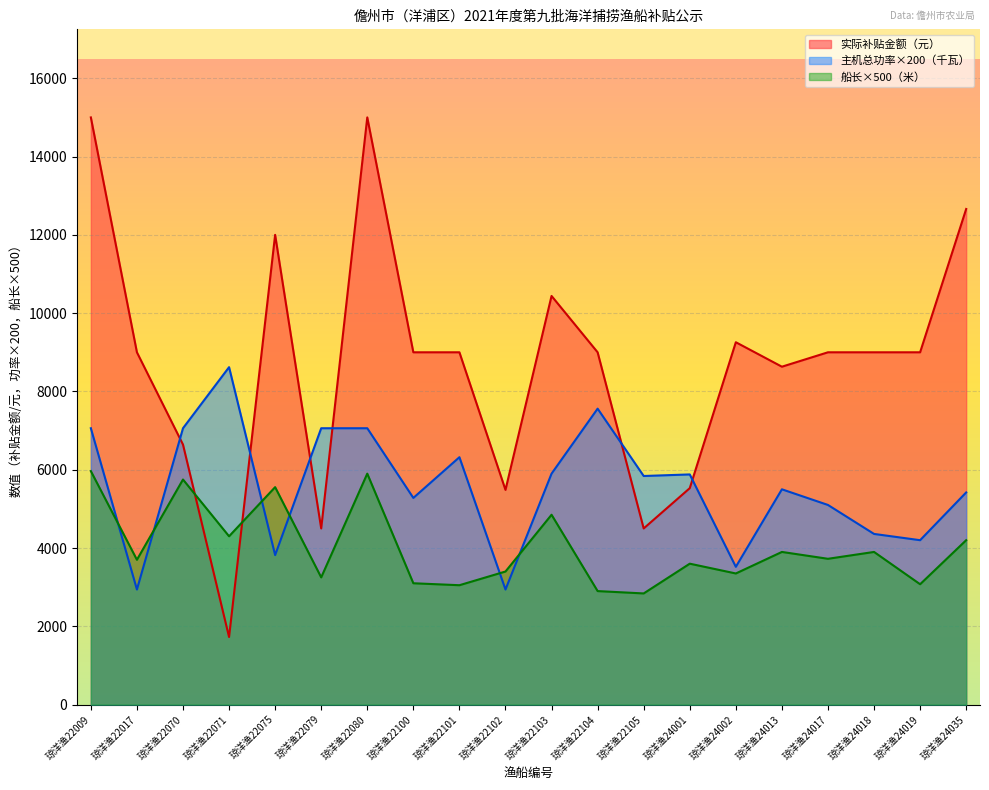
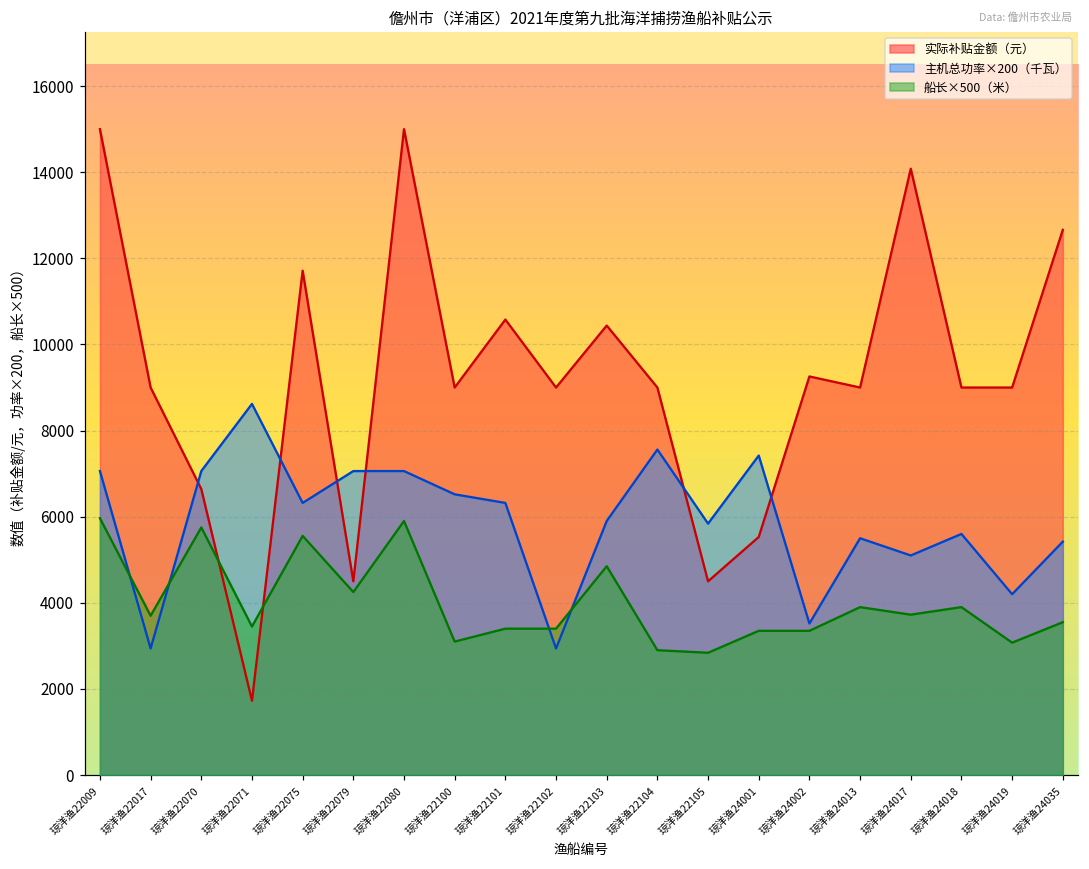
船长×500（米）, 琼洋渔22071: 4300 -> 3500
实际补贴金额（元）, 琼洋渔22075: 12000 -> 11700
主机总功率×200（千瓦）, 琼洋渔22075: 3800 -> 6300
船长×500（米）, 琼洋渔22079: 3300 -> 4300
主机总功率×200（千瓦）, 琼洋渔22100: 5300 -> 6500
实际补贴金额（元）, 琼洋渔22101: 9000 -> 10600
船长×500（米）, 琼洋渔22101: 3100 -> 3400
实际补贴金额（元）, 琼洋渔22102: 5500 -> 9000
主机总功率×200（千瓦）, 琼洋渔24001: 5900 -> 7400
船长×500（米）, 琼洋渔24001: 3600 -> 3400
实际补贴金额（元）, 琼洋渔24013: 8600 -> 9000
实际补贴金额（元）, 琼洋渔24017: 9000 -> 14100
主机总功率×200（千瓦）, 琼洋渔24018: 4400 -> 5600
船长×500（米）, 琼洋渔24035: 4200 -> 3600
